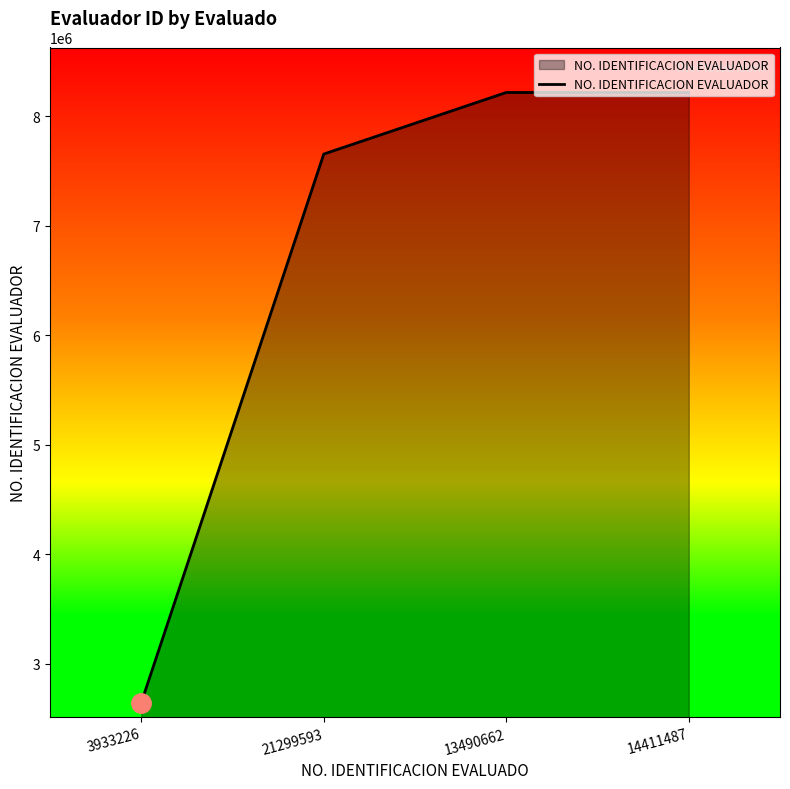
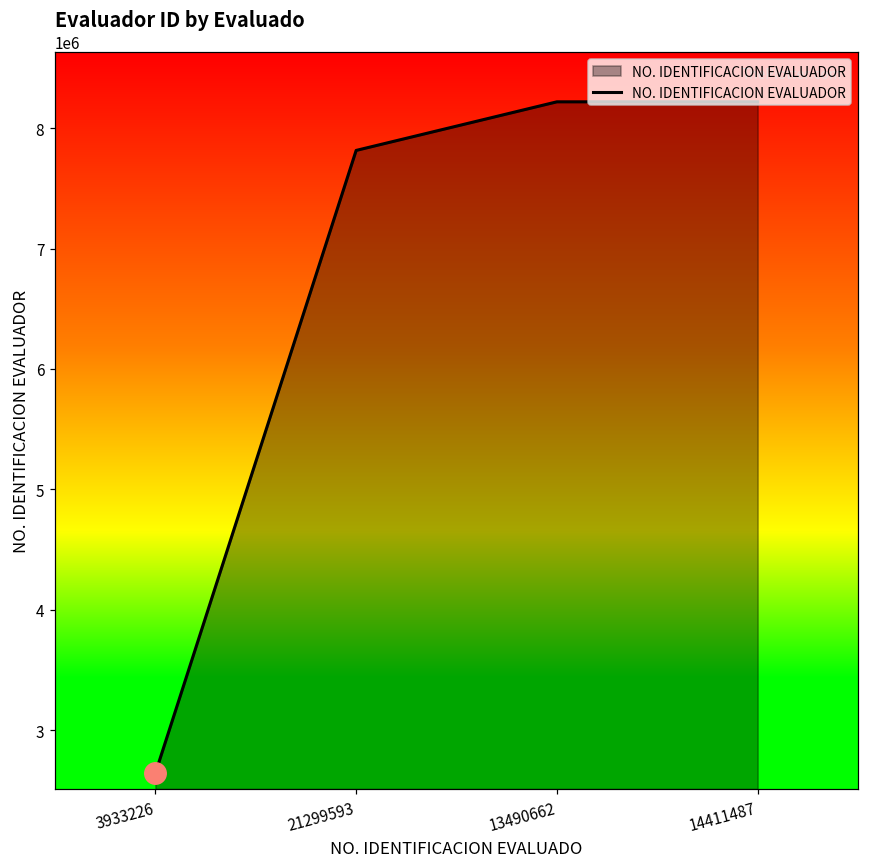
NO. IDENTIFICACION EVALUADOR, 21299593: 7660000 -> 7820000
